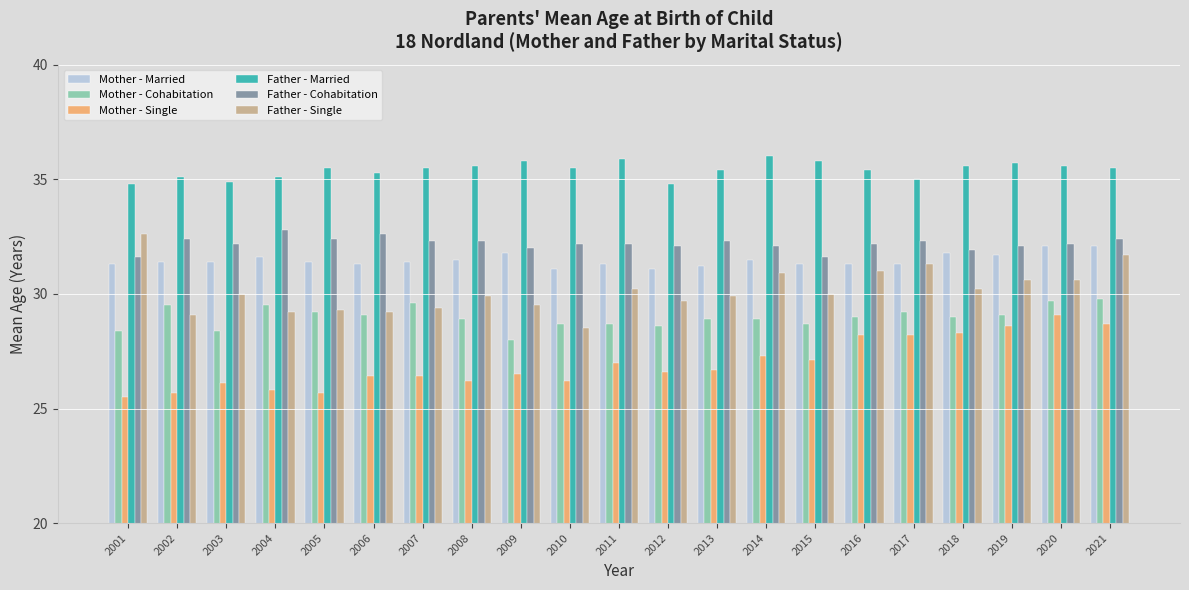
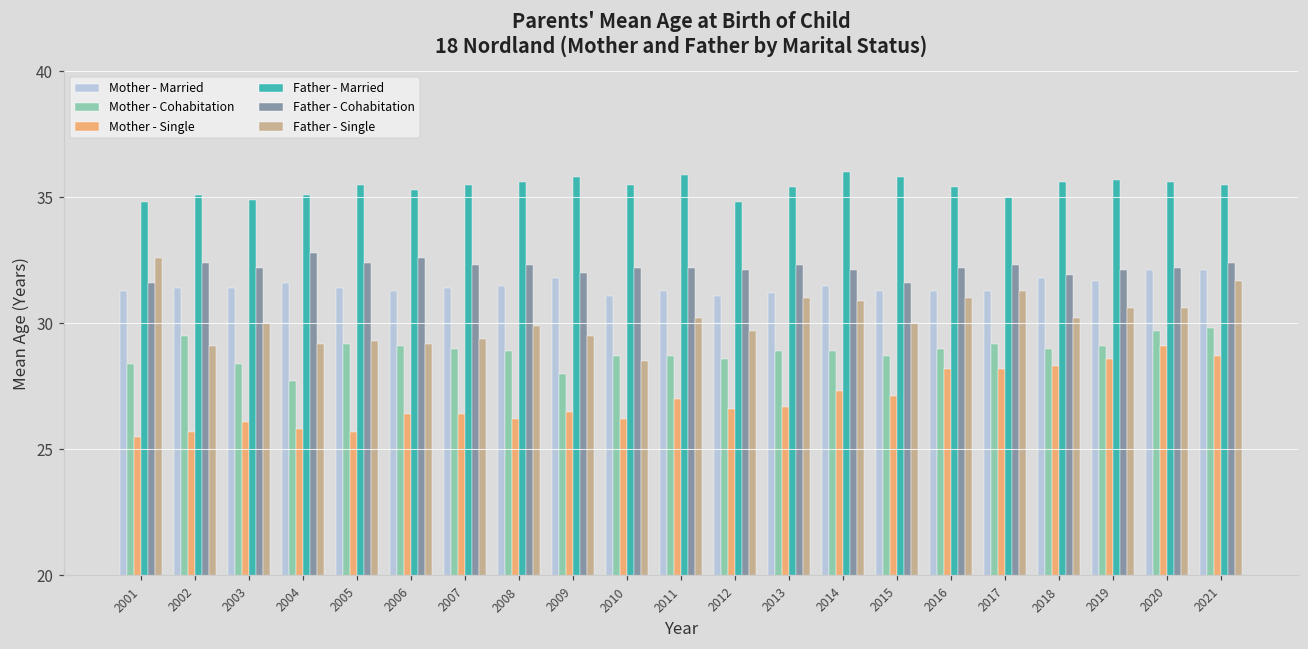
Mother - Cohabitation, 2004: 29.5 -> 27.7
Mother - Cohabitation, 2007: 29.6 -> 29.0
Father - Single, 2013: 29.9 -> 31.0
